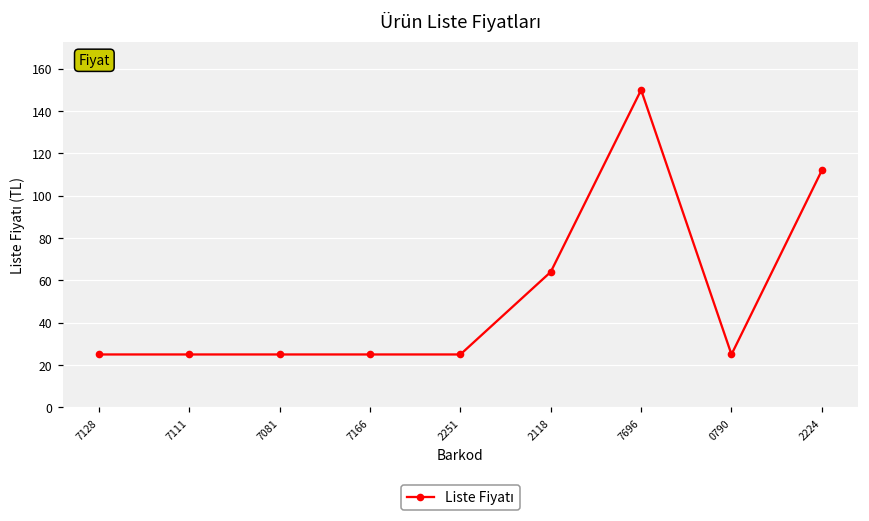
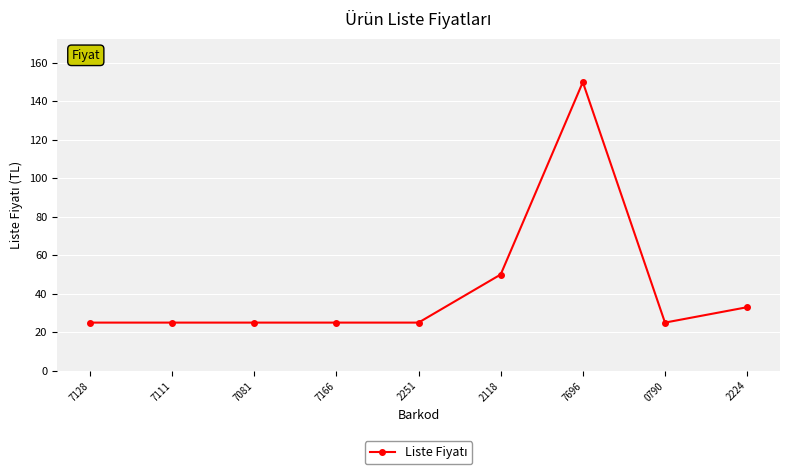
2118: 64 -> 50
2224: 112 -> 33
